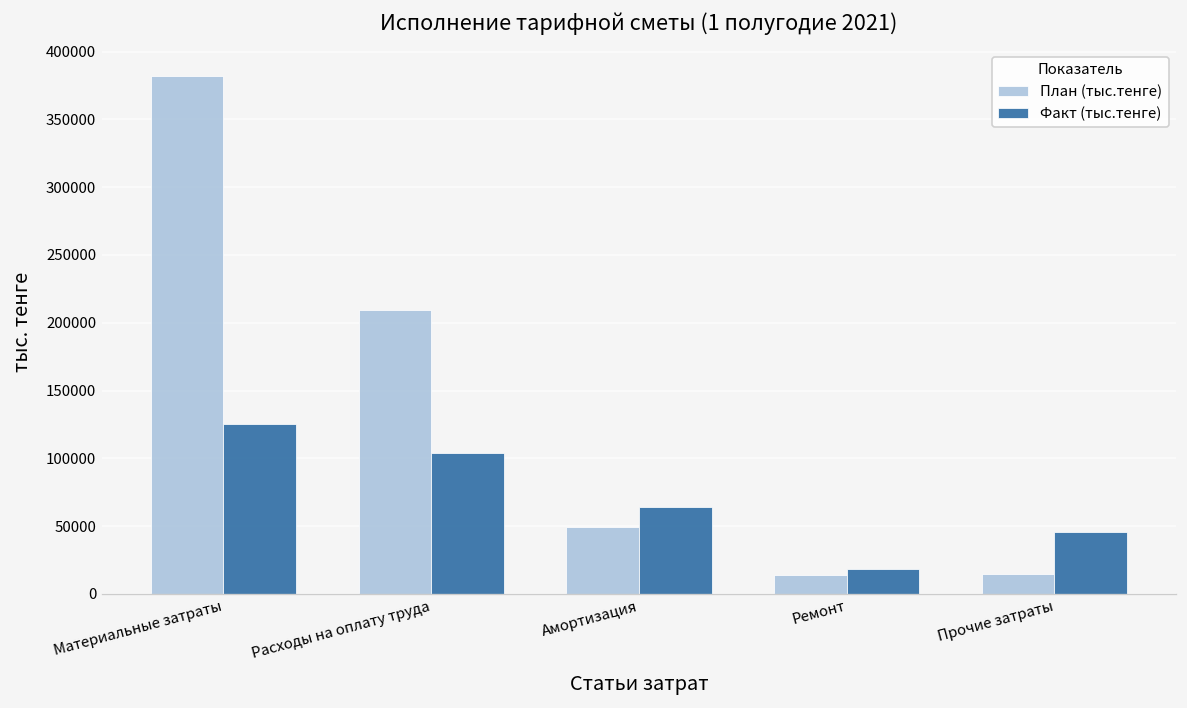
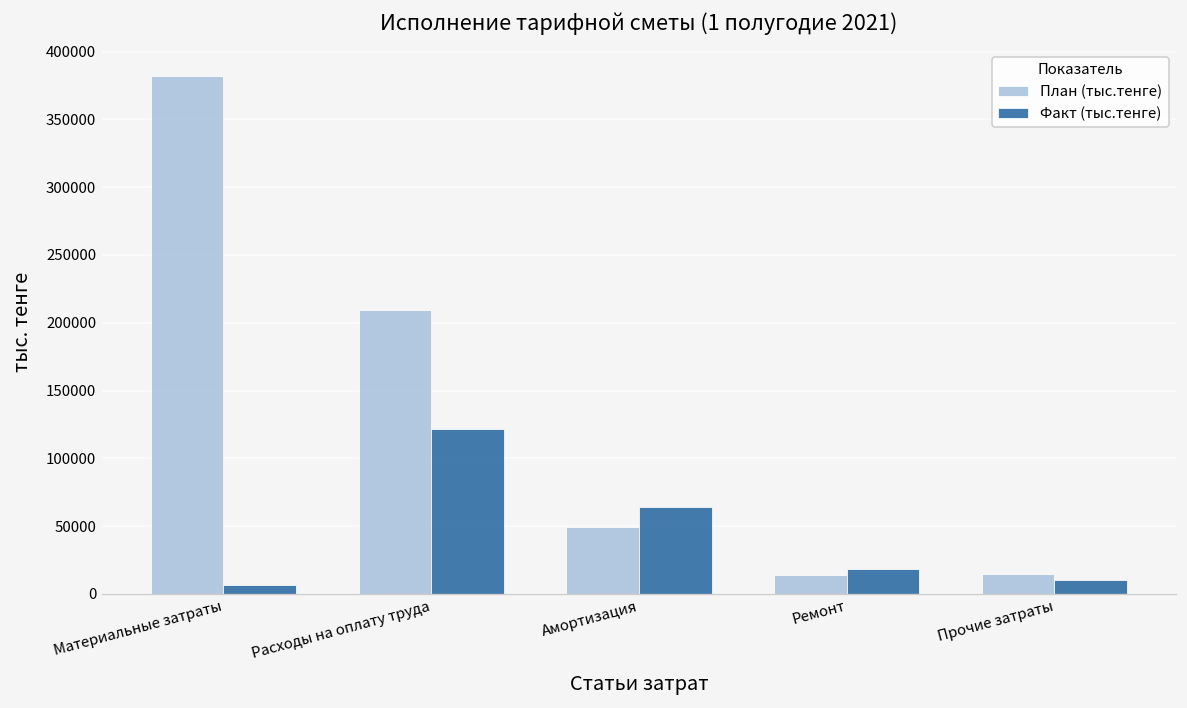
Факт (тыс.тенге), Материальные затраты: 125000 -> 6000
Факт (тыс.тенге), Расходы на оплату труда: 104000 -> 122000
Факт (тыс.тенге), Прочие затраты: 45000 -> 10000
